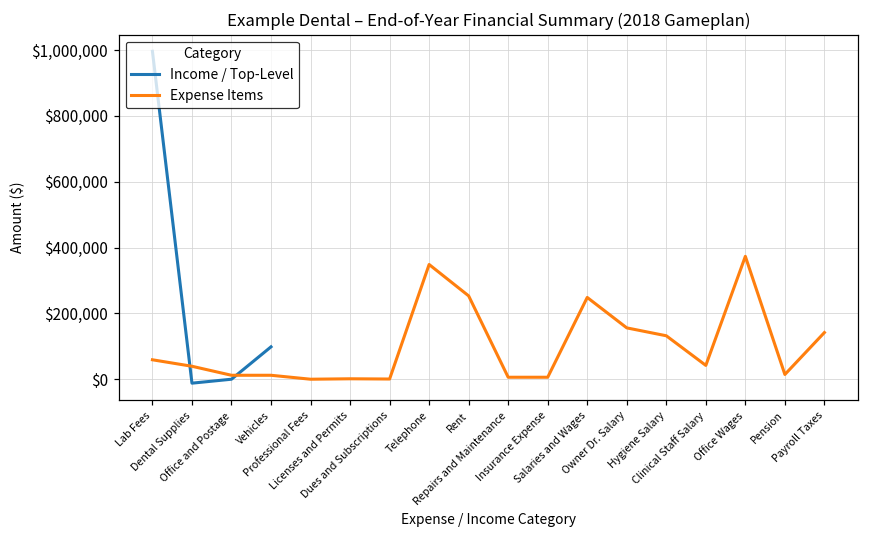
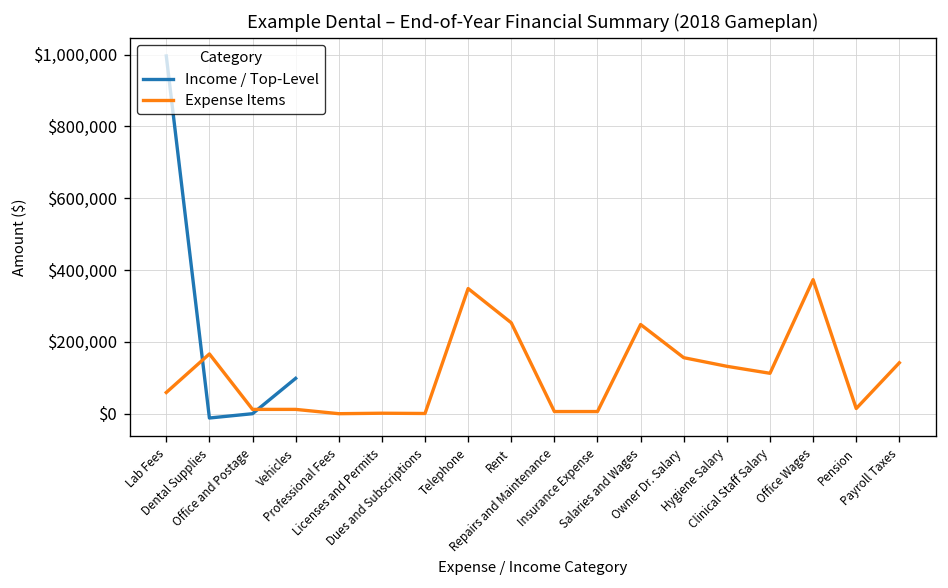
Expense Items, Dental Supplies: $40,000 -> $170,000
Expense Items, Clinical Staff Salary: $40,000 -> $110,000
